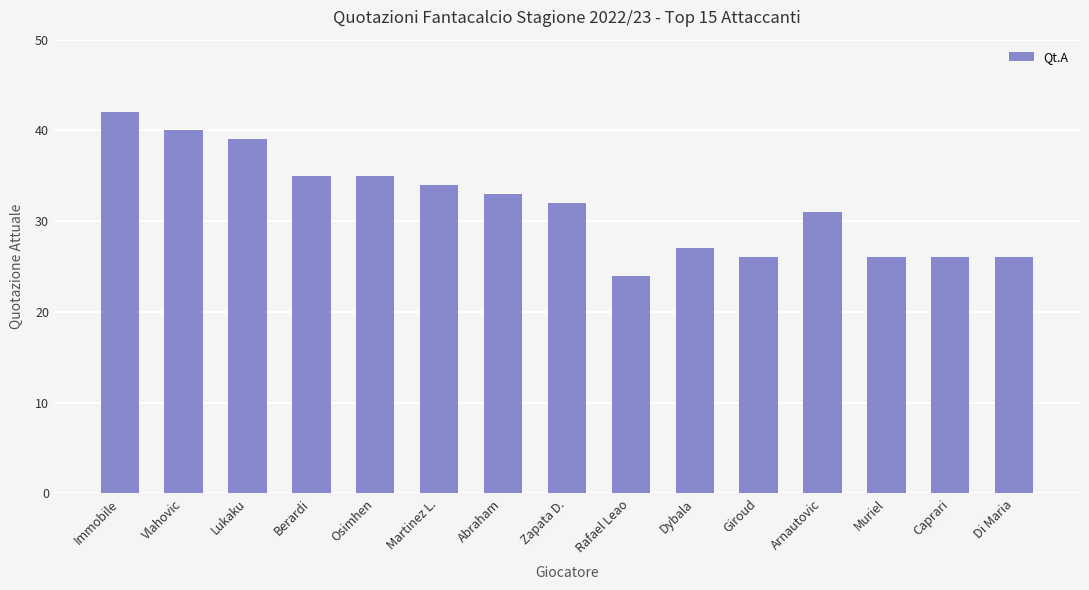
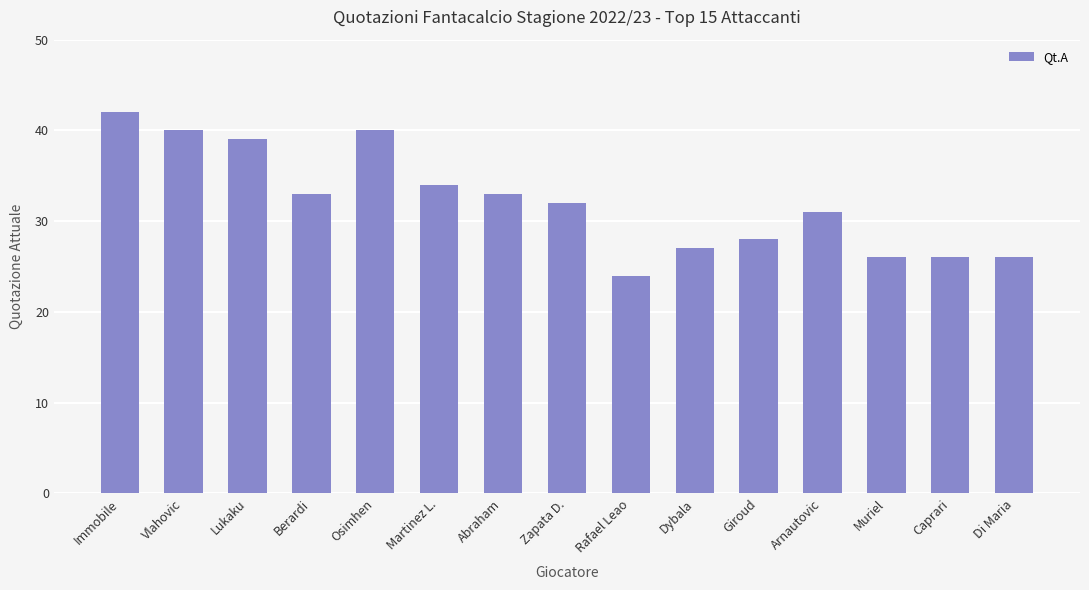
Berardi: 35 -> 33
Osimhen: 35 -> 40
Giroud: 26 -> 28
